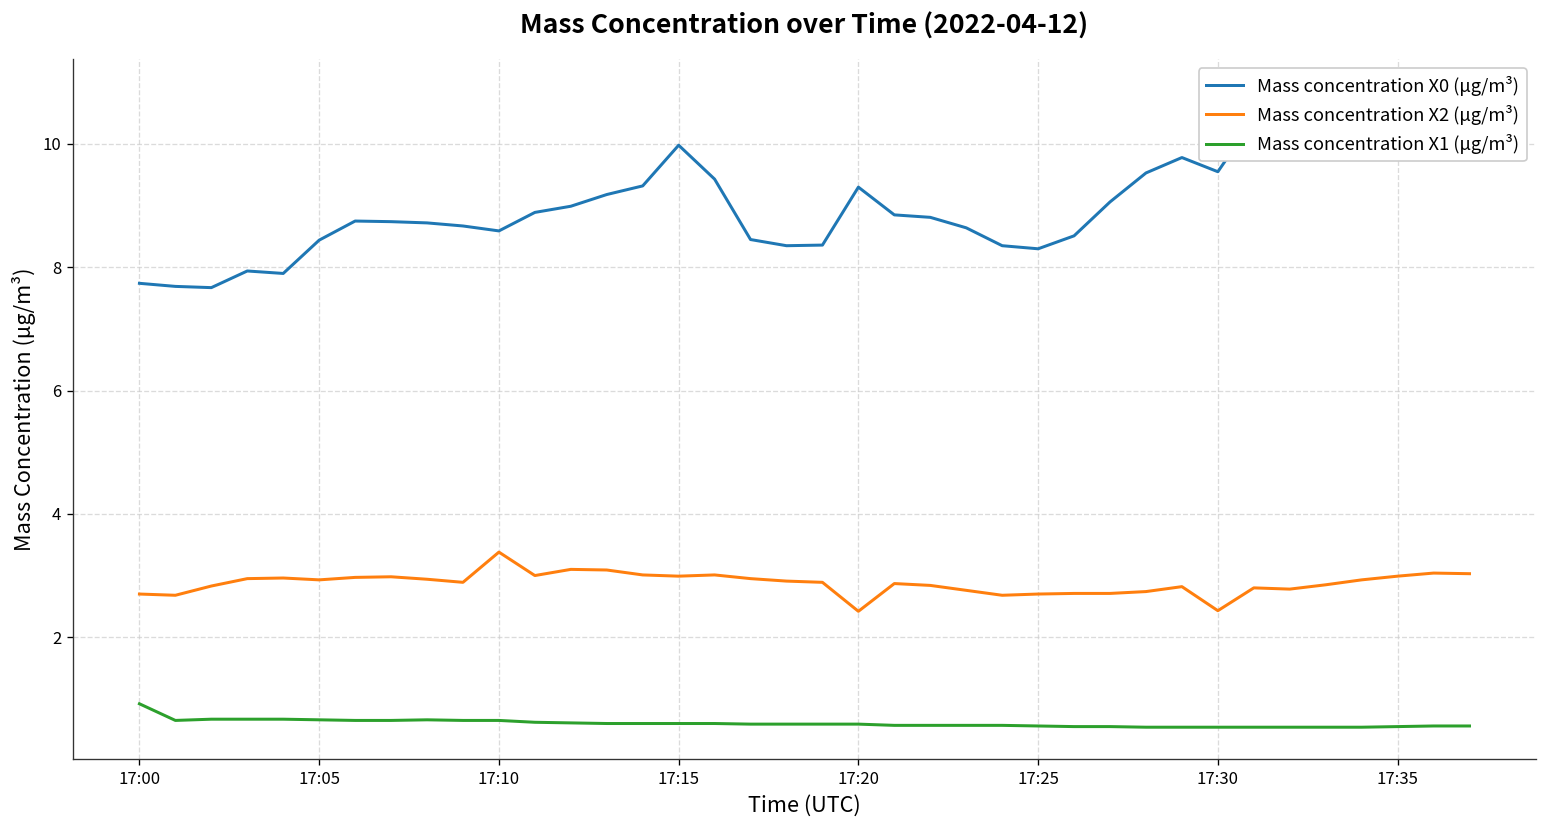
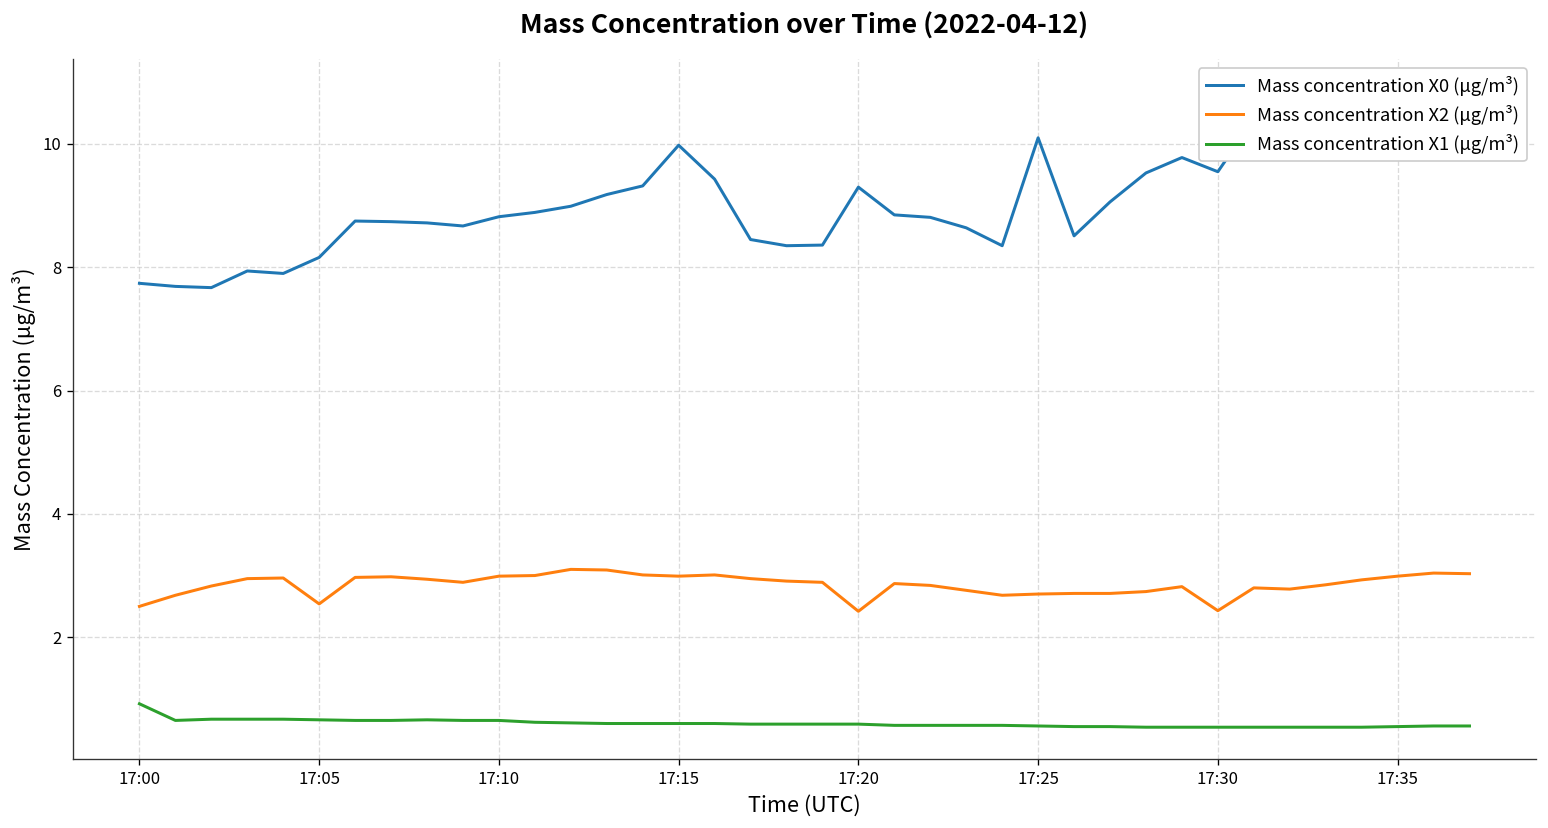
Mass concentration X2 (μg/m³), 17:00: 2.7 -> 2.5
Mass concentration X0 (μg/m³), 17:05: 8.4 -> 8.2
Mass concentration X2 (μg/m³), 17:05: 2.9 -> 2.5
Mass concentration X0 (μg/m³), 17:10: 8.6 -> 8.8
Mass concentration X2 (μg/m³), 17:10: 3.4 -> 3.0
Mass concentration X0 (μg/m³), 17:25: 8.3 -> 10.1
